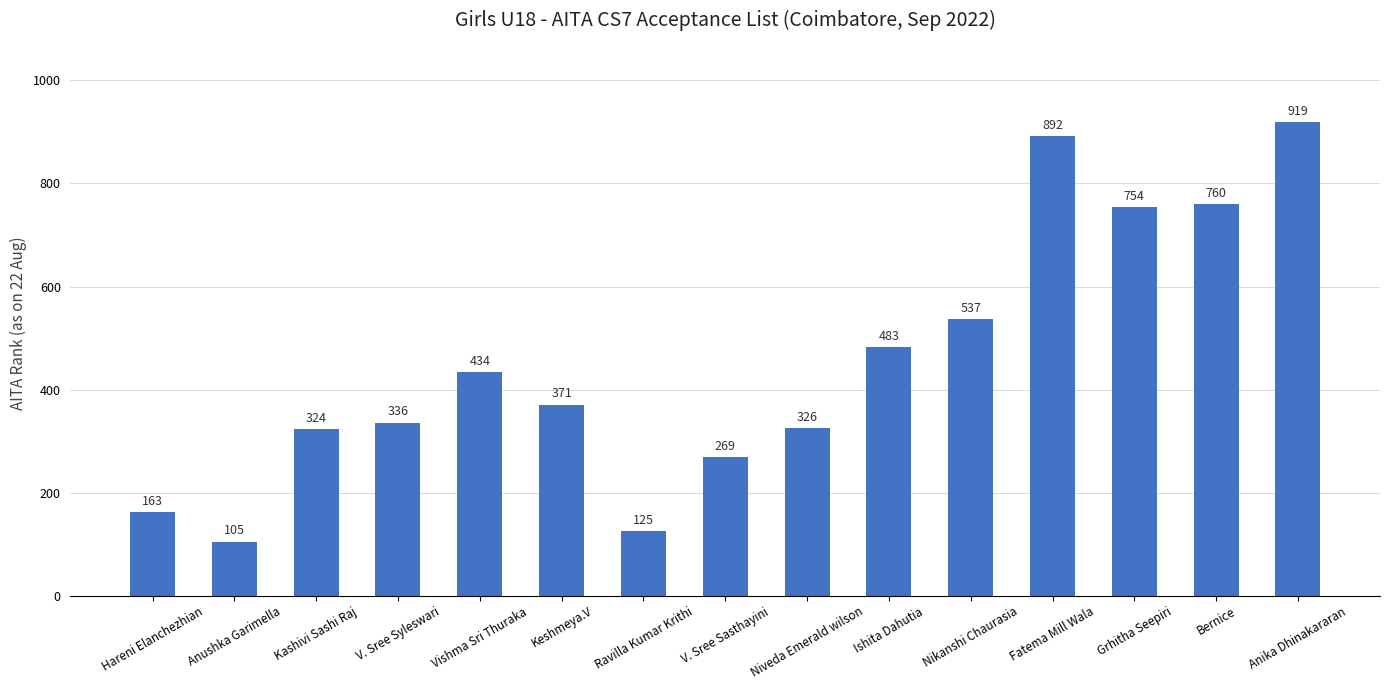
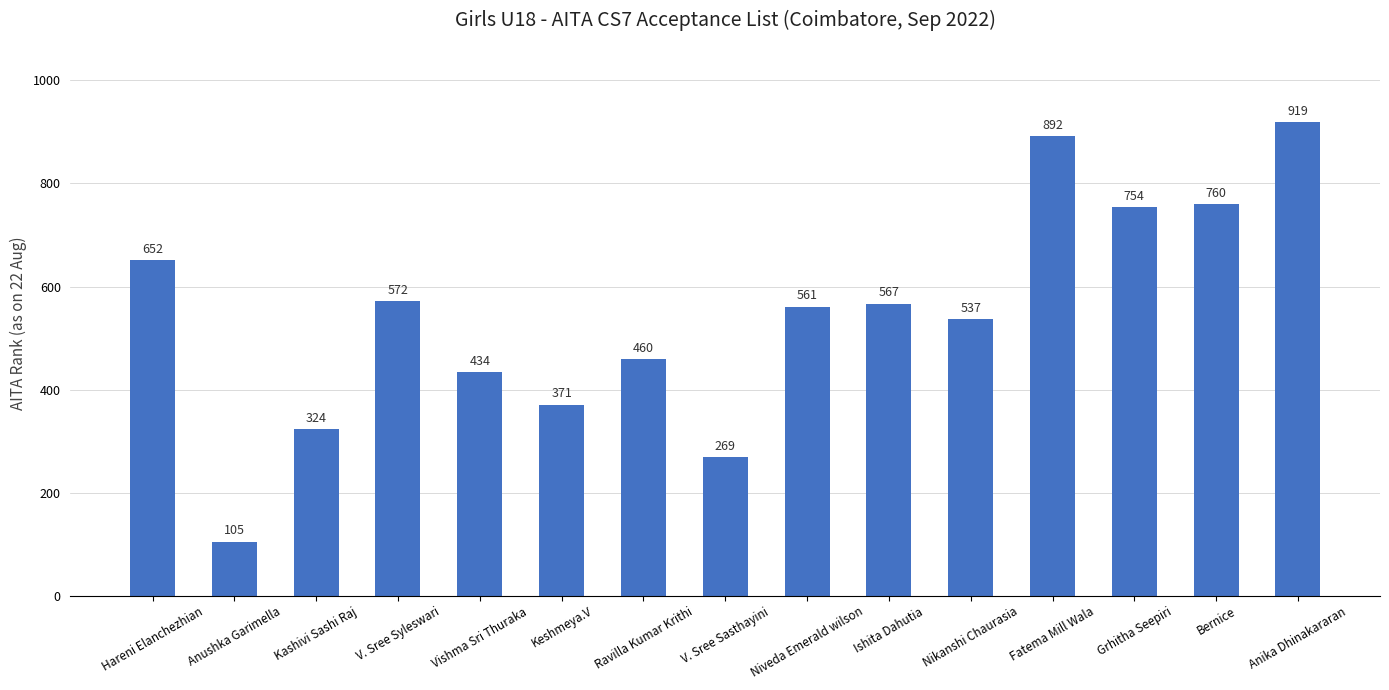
Hareni Elanchezhian: 163 -> 652
V. Sree Syleswari: 336 -> 572
Ravilla Kumar Krithi: 125 -> 460
Niveda Emerald wilson: 326 -> 561
Ishita Dahutia: 483 -> 567
